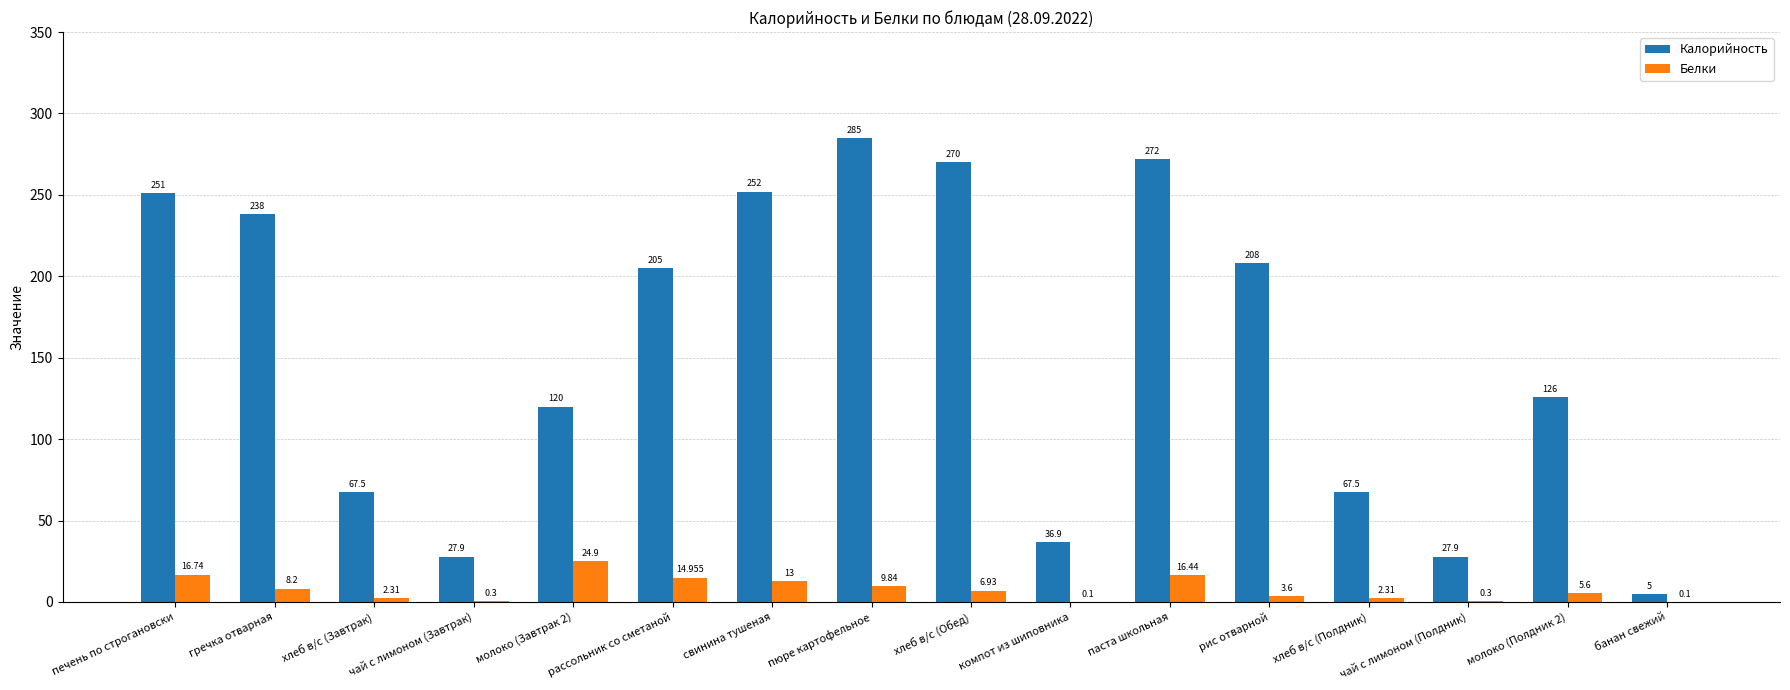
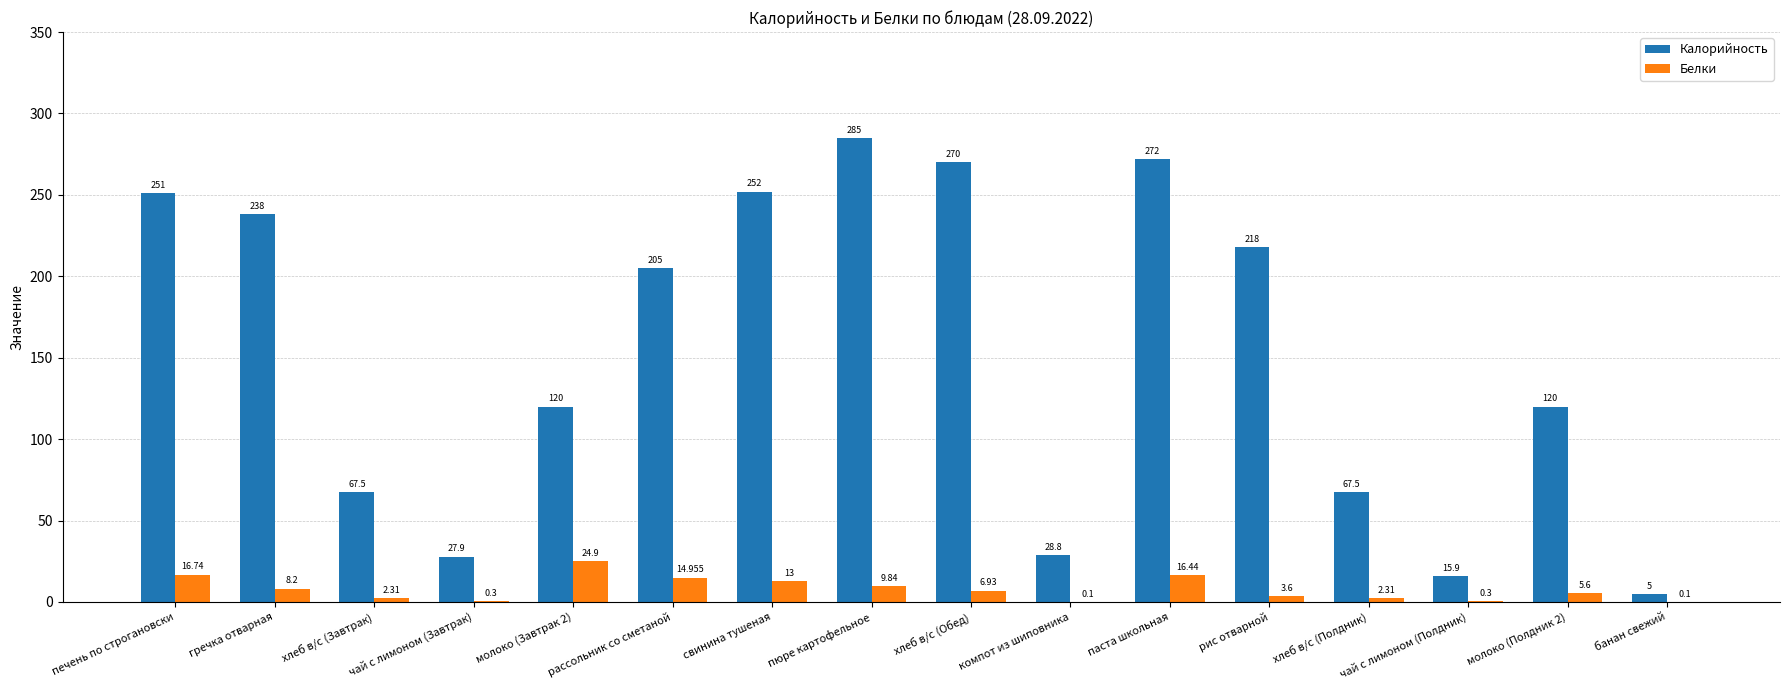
Калорийность, компот из шиповника: 36.9 -> 28.8
Калорийность, рис отварной: 208 -> 218
Калорийность, чай с лимоном (Полдник): 27.9 -> 15.9
Калорийность, молоко (Полдник 2): 126 -> 120
